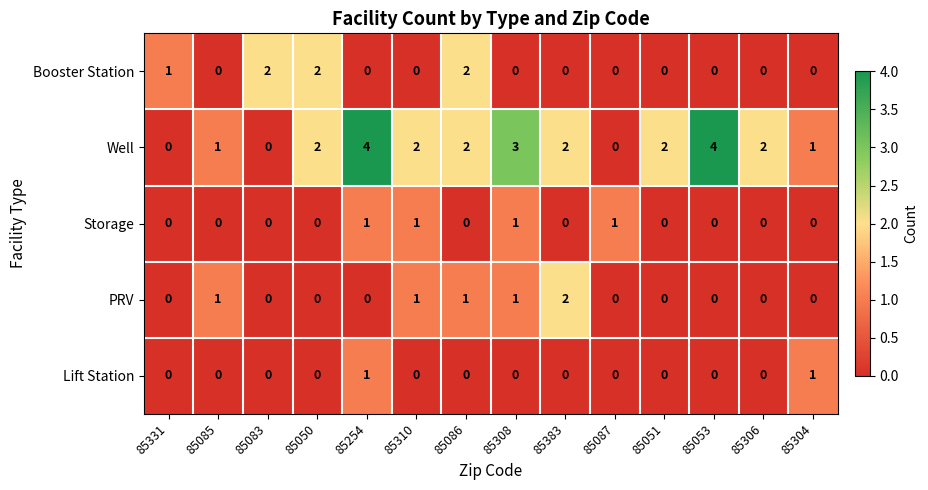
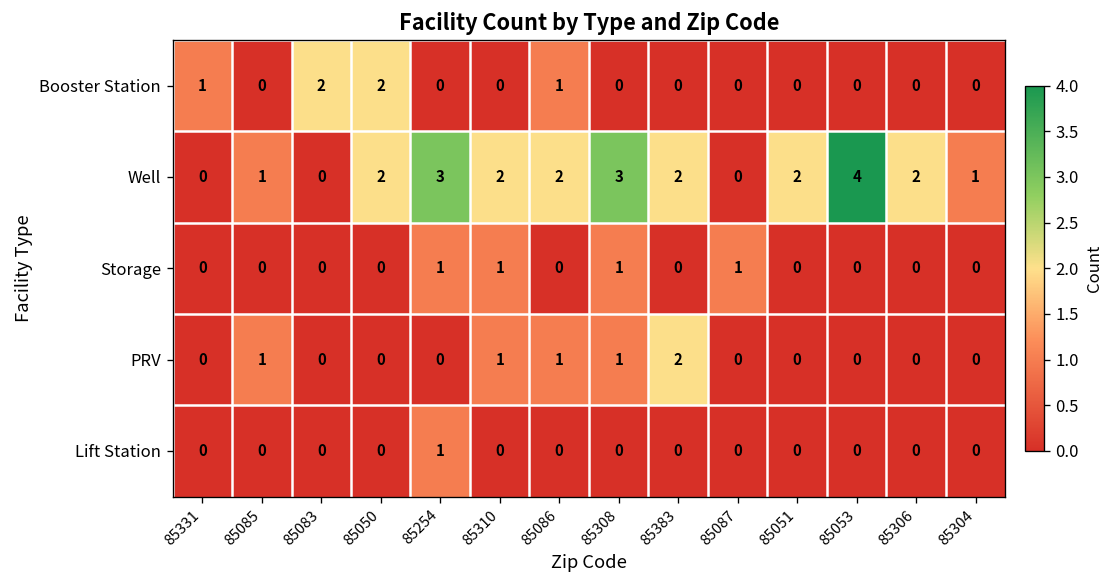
Booster Station, 85086: 2 -> 1
Well, 85254: 4 -> 3
Lift Station, 85304: 1 -> 0
